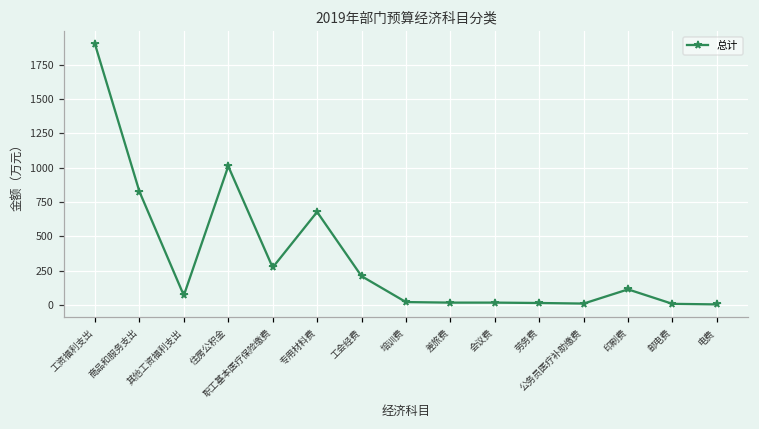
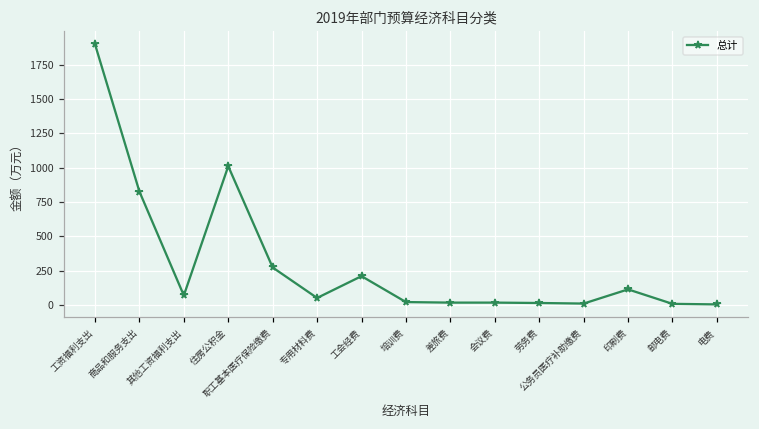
专用材料费: 680 -> 50
